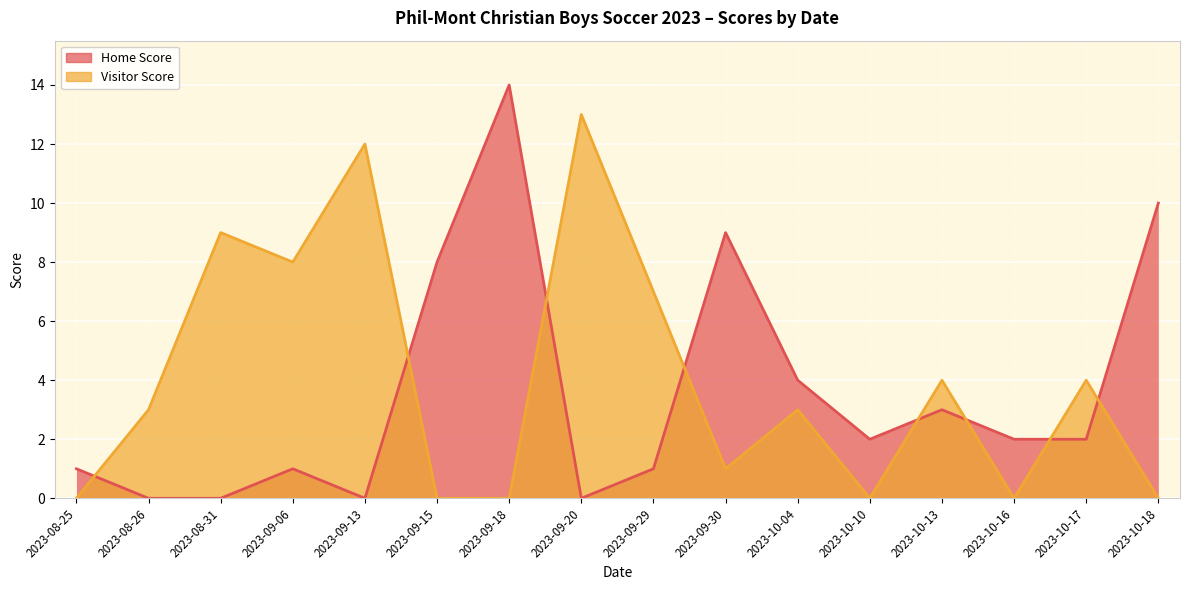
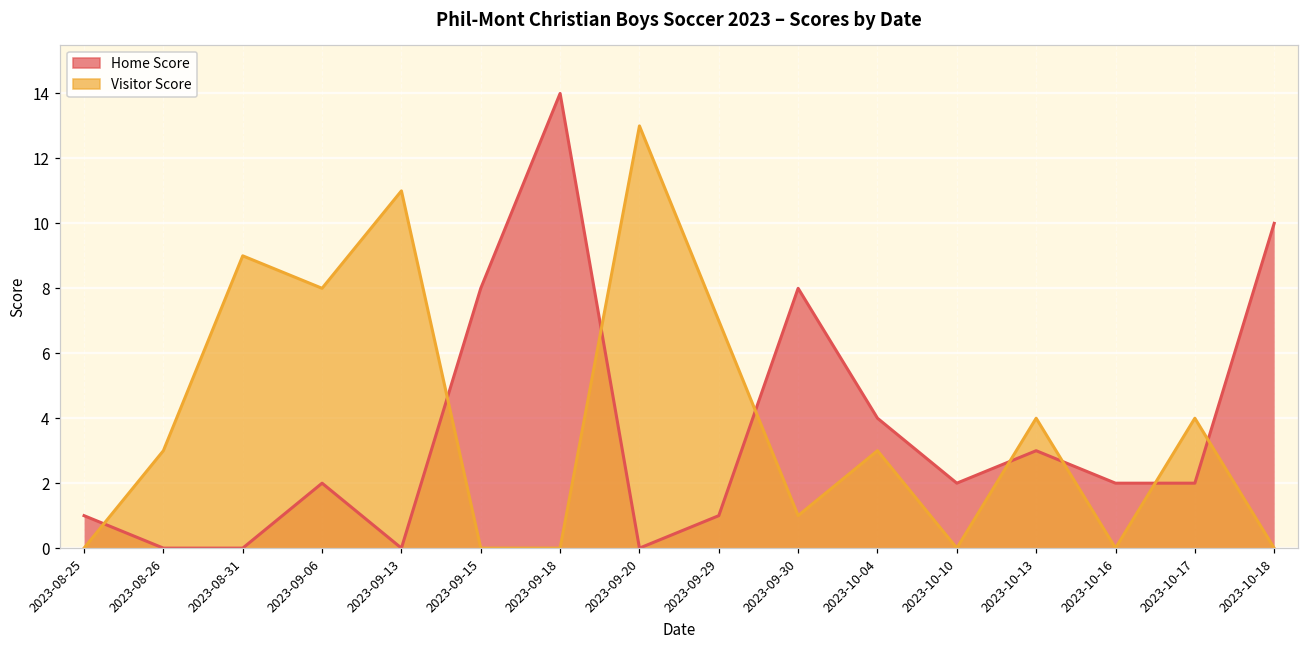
Home Score, 2023-09-06: 1 -> 2
Visitor Score, 2023-09-13: 12 -> 11
Home Score, 2023-09-30: 9 -> 8
